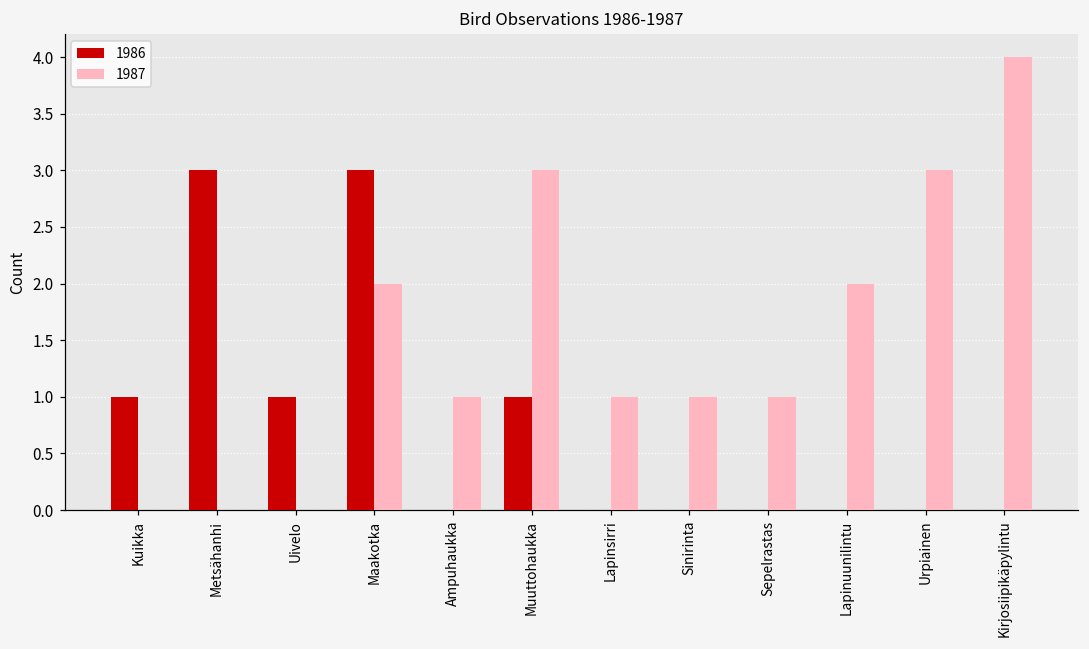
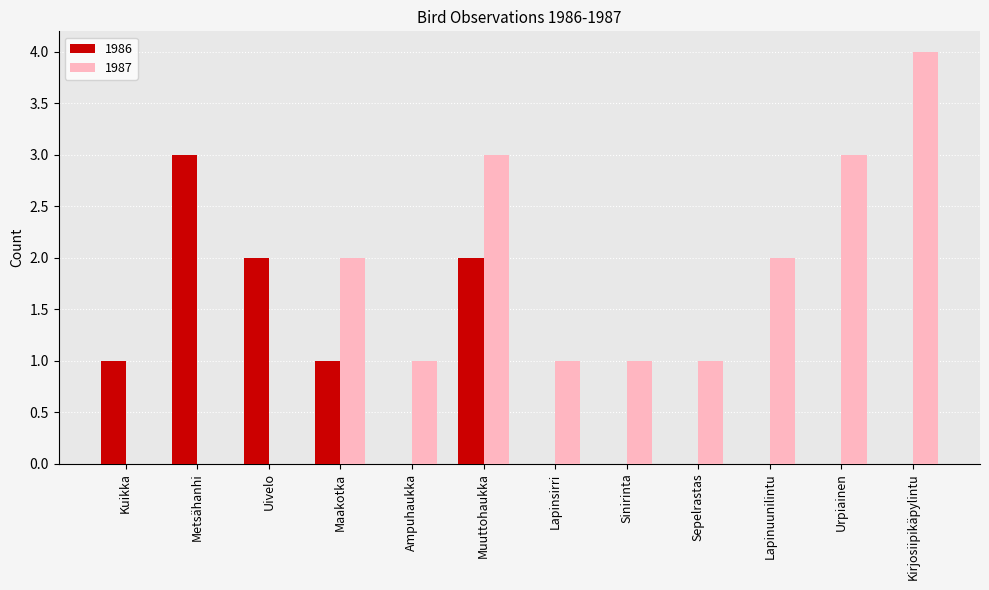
1986, Uivelo: 1 -> 2
1986, Maakotka: 3 -> 1
1986, Muuttohaukka: 1 -> 2
